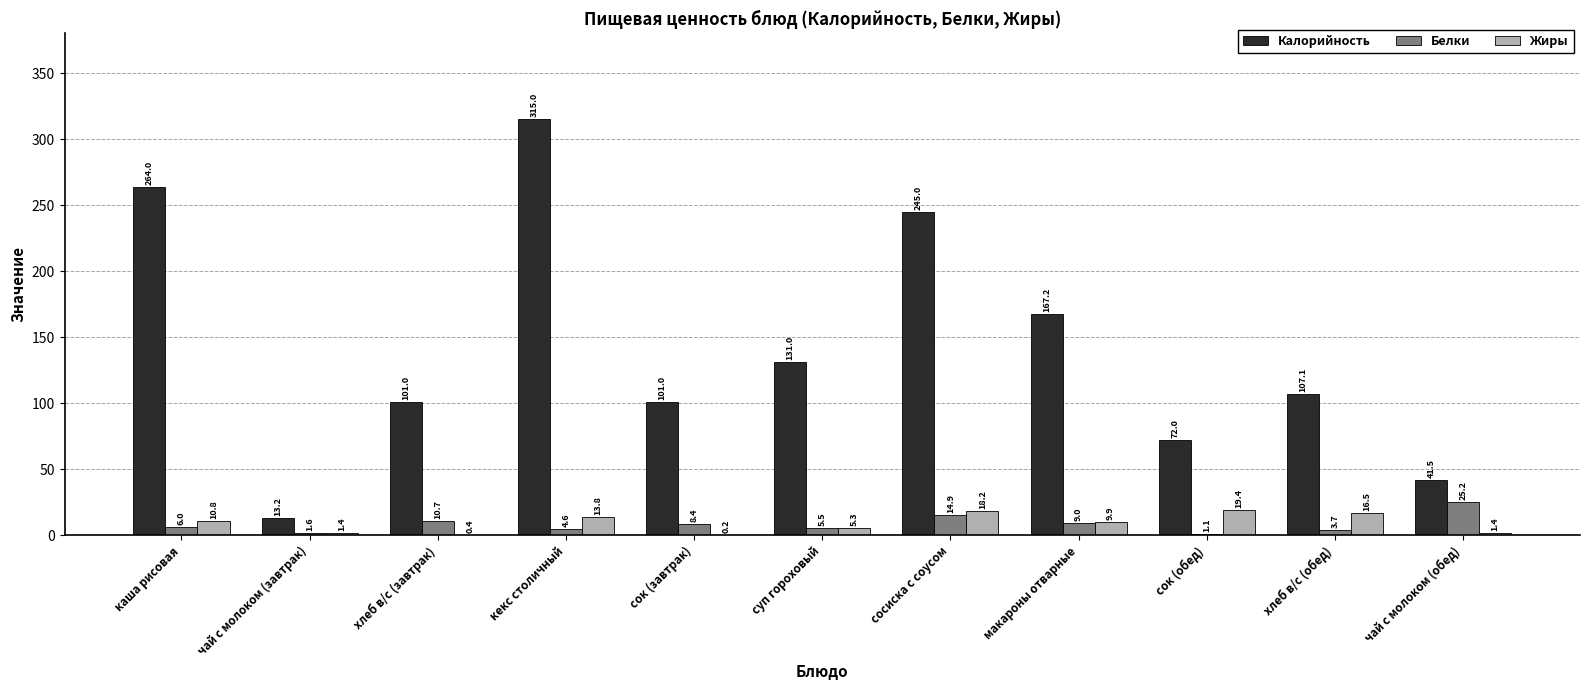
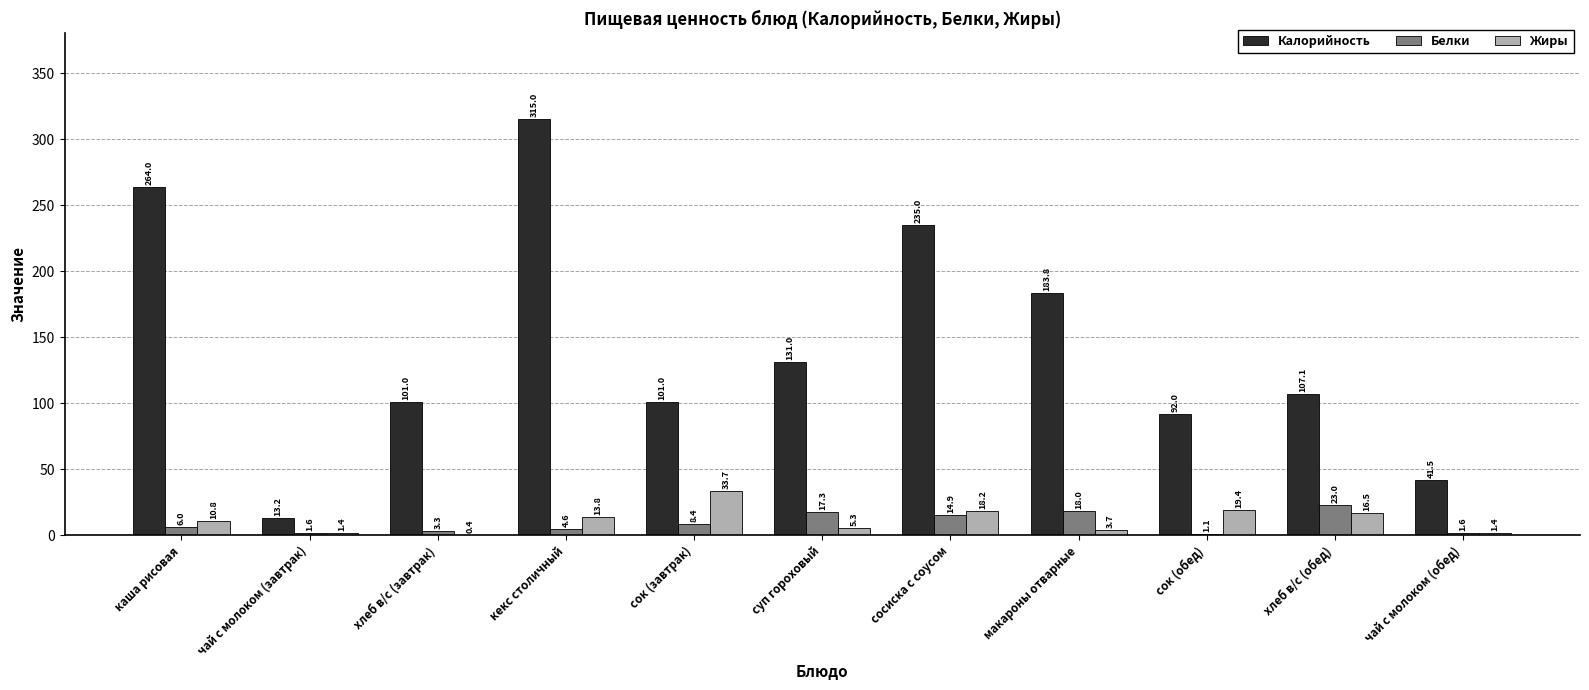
Белки, хлеб в/с (завтрак): 10.7 -> 3.3
Жиры, сок (завтрак): 0.2 -> 33.7
Белки, суп гороховый: 5.5 -> 17.3
Калорийность, сосиска с соусом: 245.0 -> 235.0
Калорийность, макароны отварные: 167.2 -> 183.8
Белки, макароны отварные: 9.0 -> 18.0
Жиры, макароны отварные: 9.9 -> 3.7
Калорийность, сок (обед): 72.0 -> 92.0
Белки, хлеб в/с (обед): 3.7 -> 23.0
Белки, чай с молоком (обед): 25.2 -> 1.6
